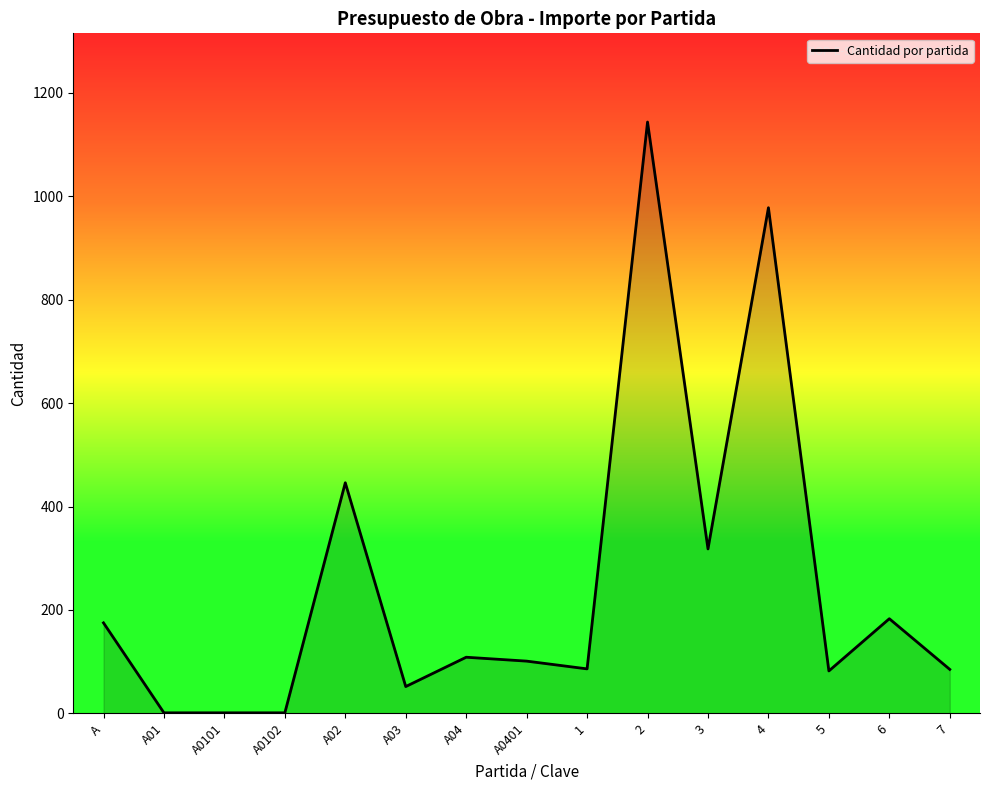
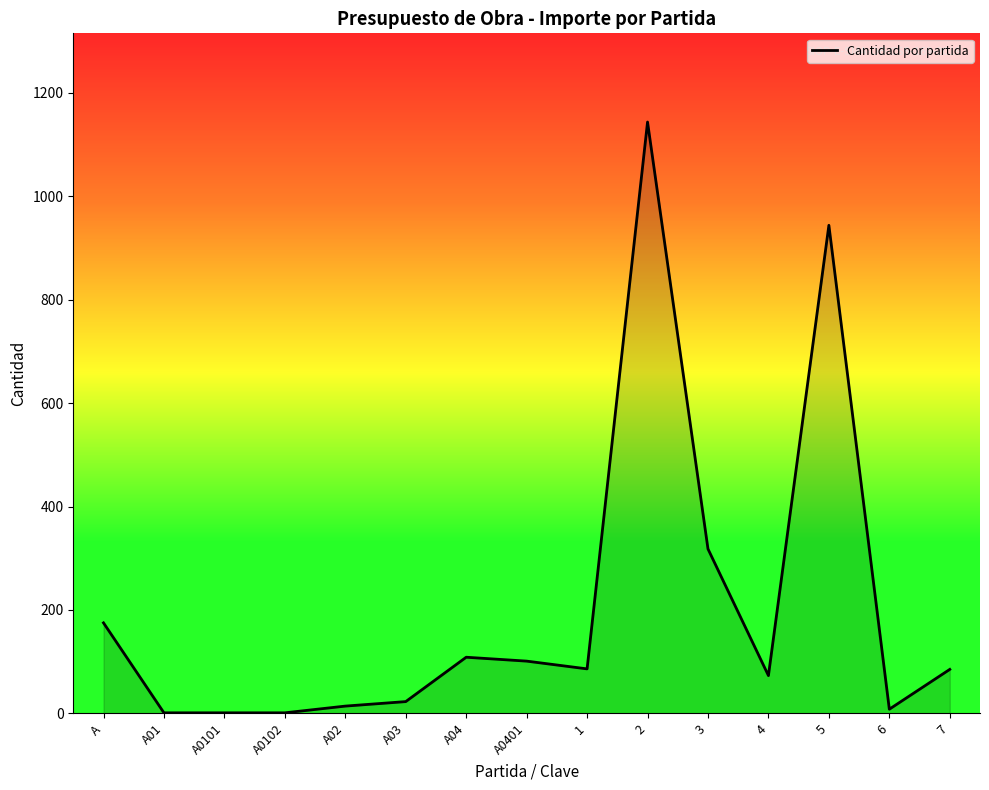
A02: 450 -> 10
A03: 50 -> 20
4: 980 -> 70
5: 80 -> 940
6: 180 -> 10
